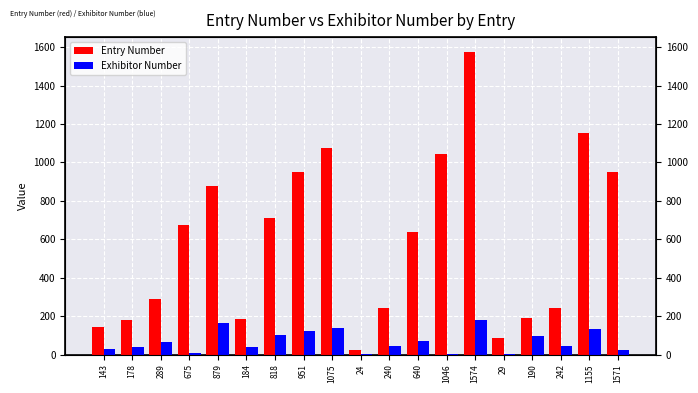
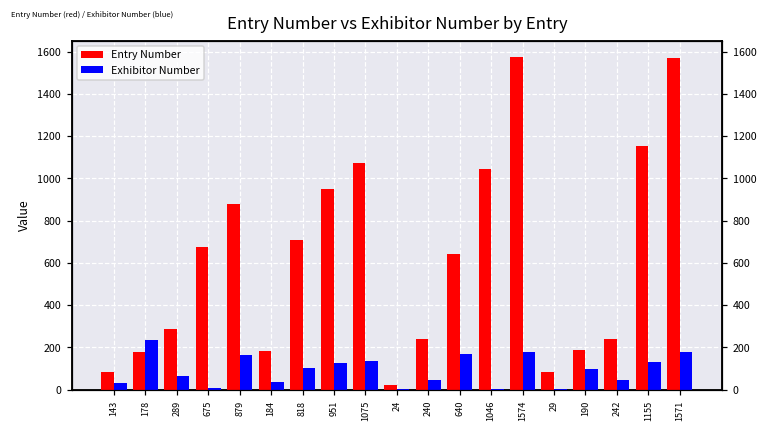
Entry Number, 143: 140 -> 90
Exhibitor Number, 178: 40 -> 230
Exhibitor Number, 640: 70 -> 170
Entry Number, 1571: 950 -> 1570
Exhibitor Number, 1571: 20 -> 180
